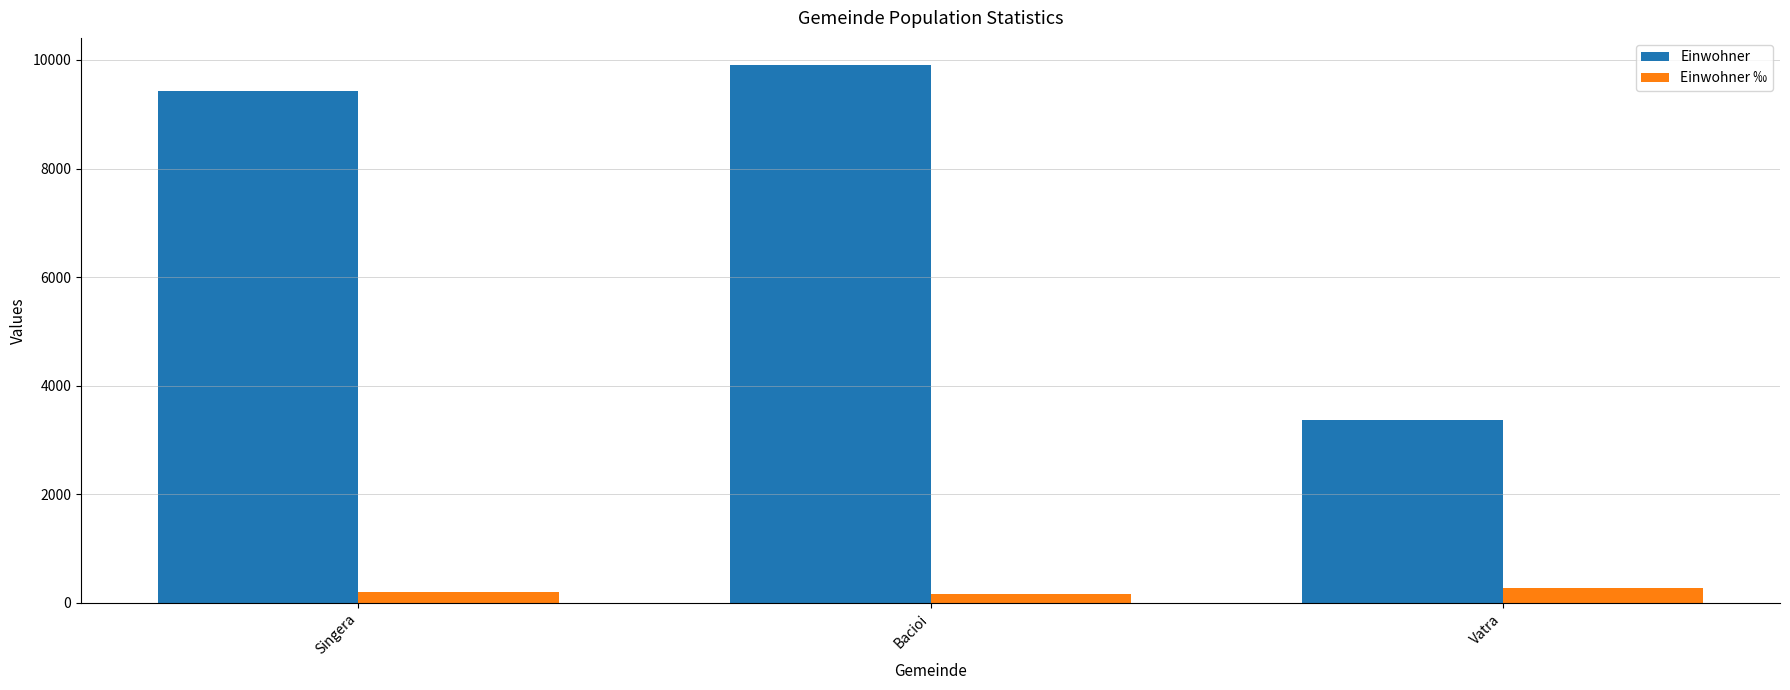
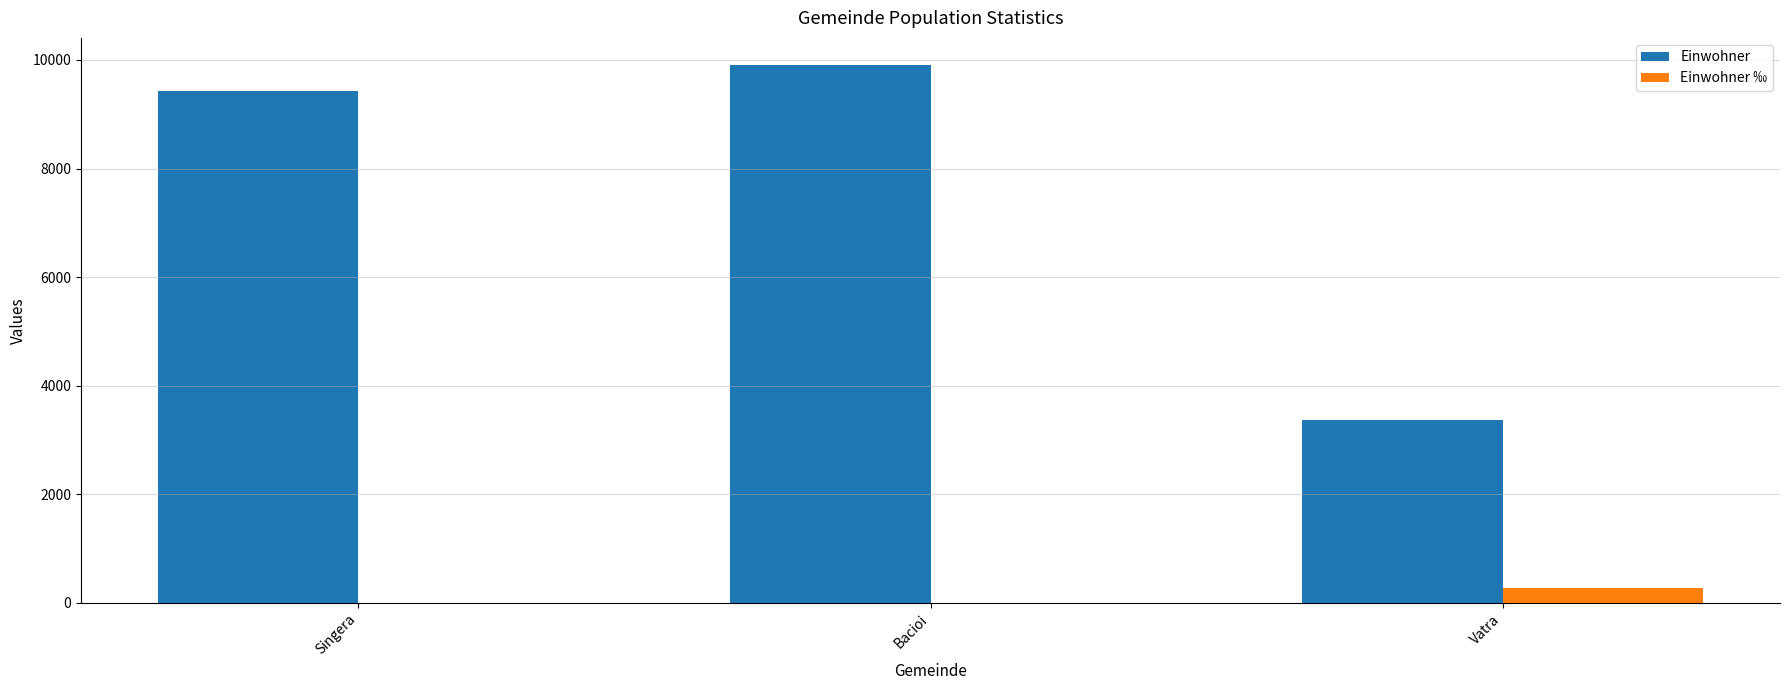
Einwohner ‰, Singera: 200 -> 0
Einwohner ‰, Bacioi: 200 -> 0
